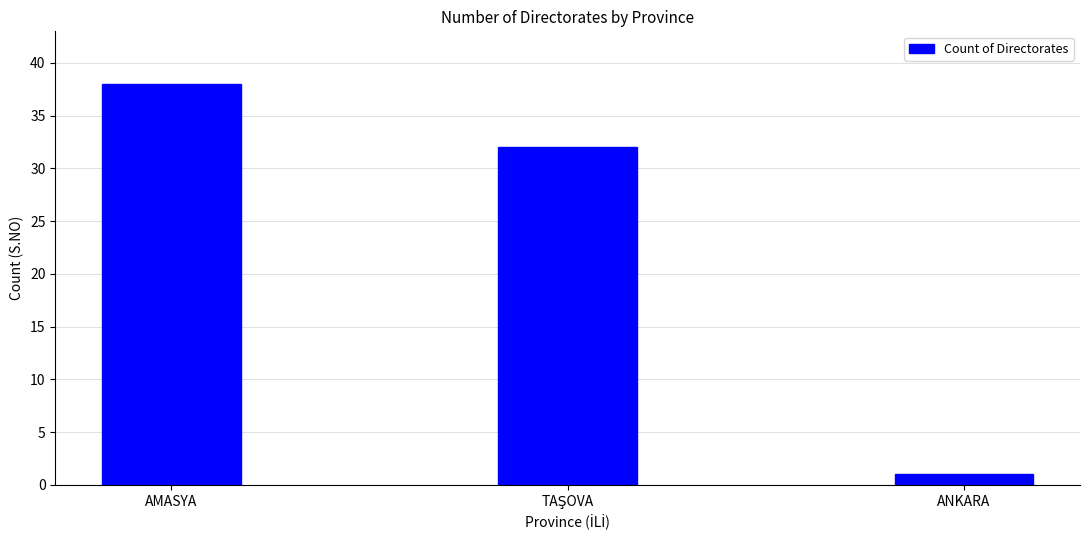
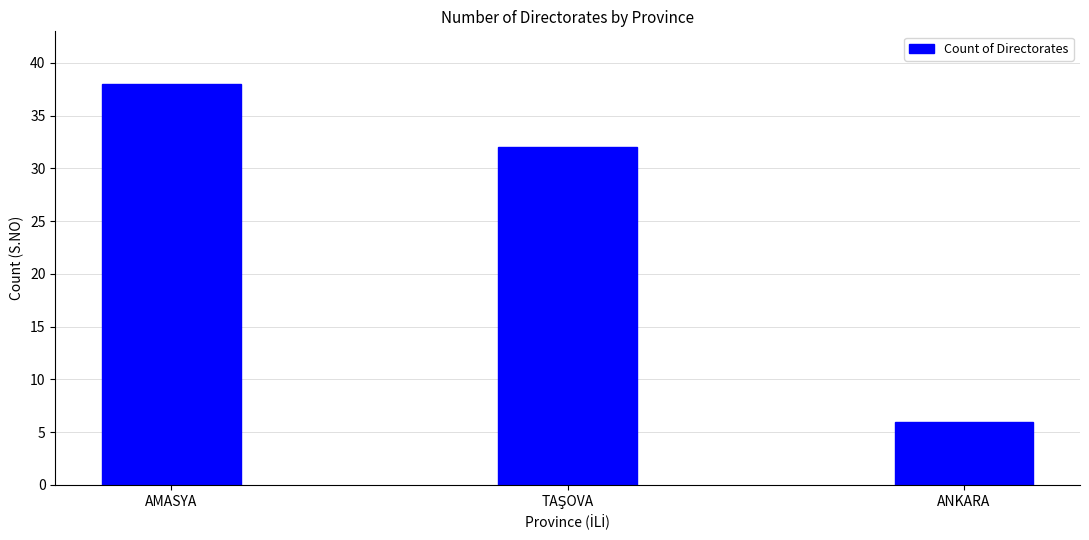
ANKARA: 1 -> 6
